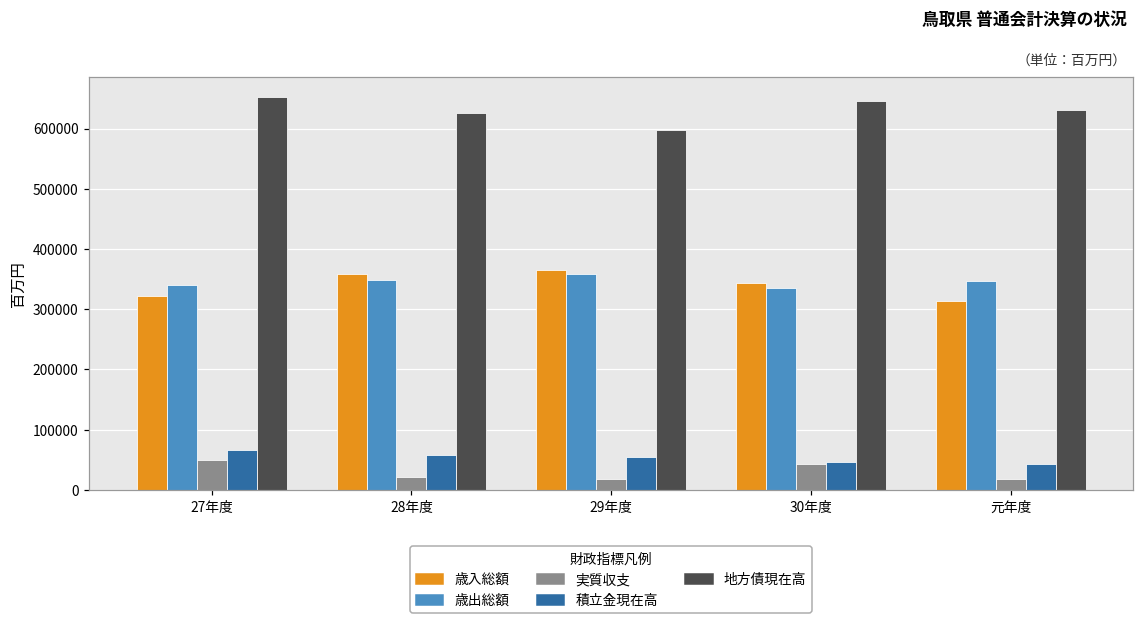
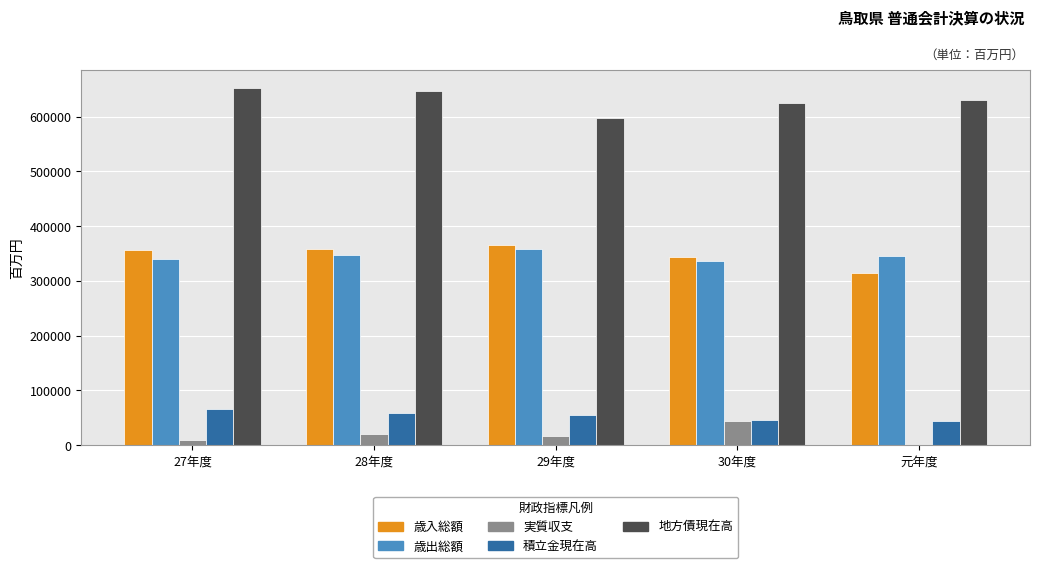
歳入総額, 27年度: 320000 -> 360000
実質収支, 27年度: 50000 -> 10000
地方債現在高, 28年度: 630000 -> 650000
地方債現在高, 30年度: 650000 -> 630000
実質収支, 元年度: 20000 -> 0
